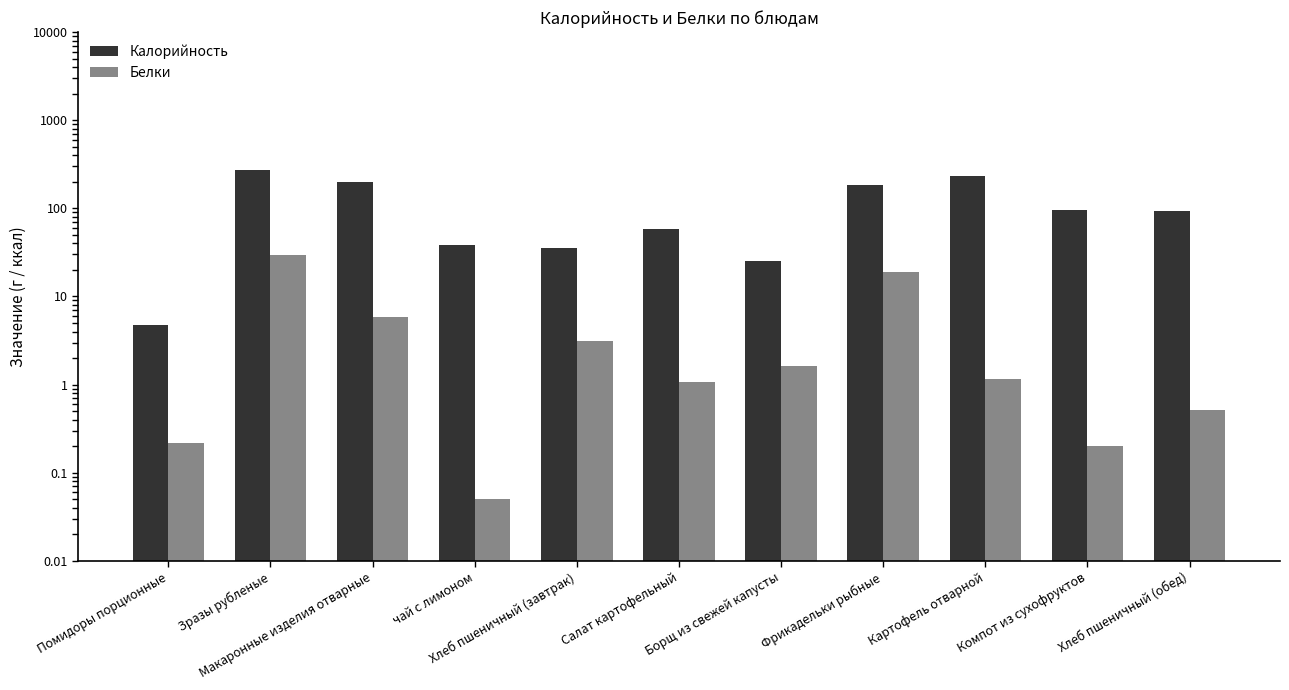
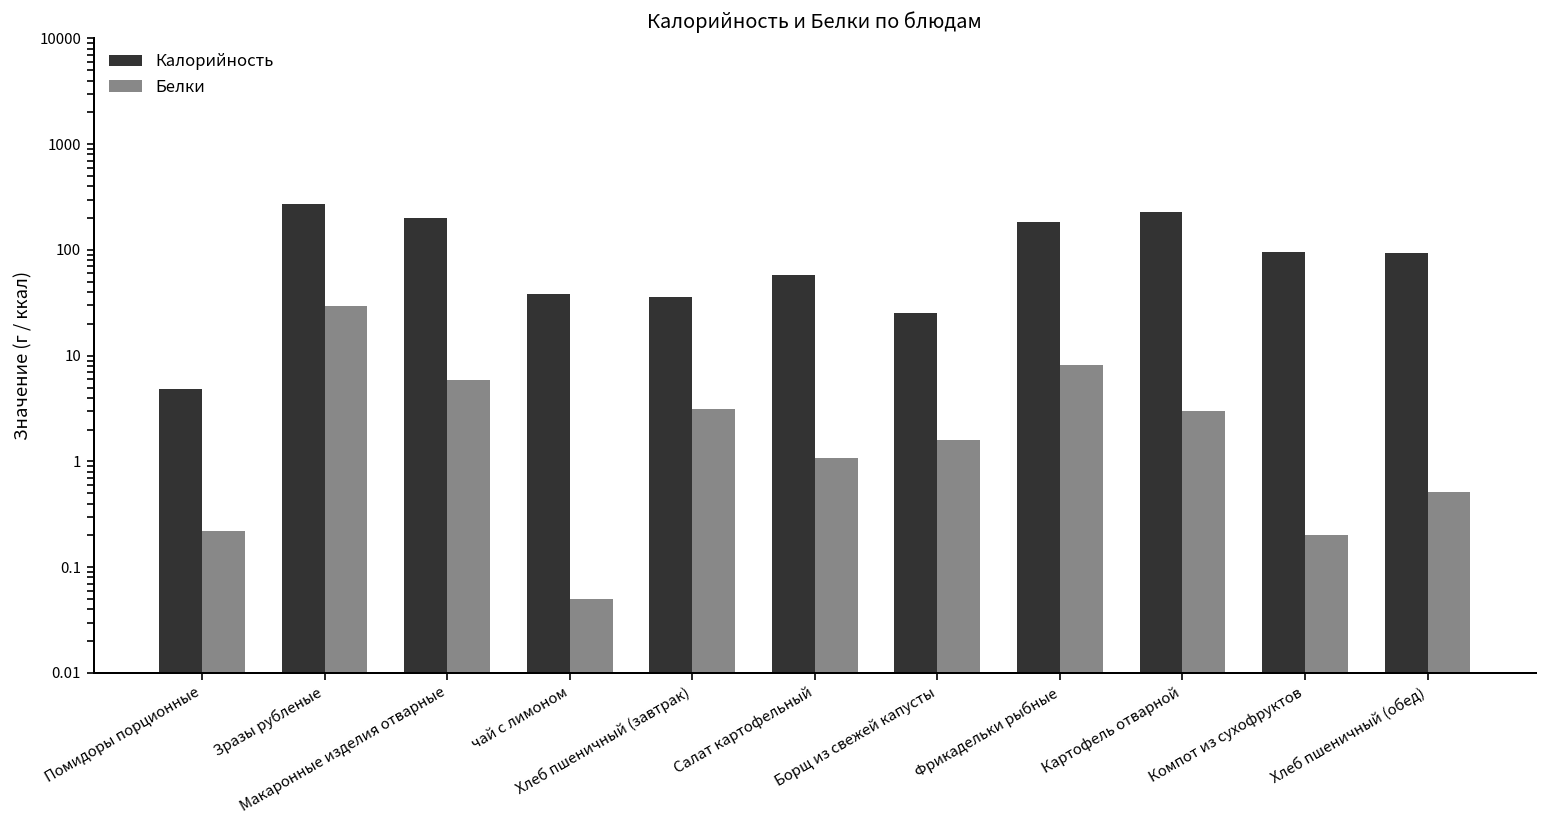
Белки, Фрикадельки рыбные: 19 -> 8
Белки, Картофель отварной: 1.2 -> 3.0
